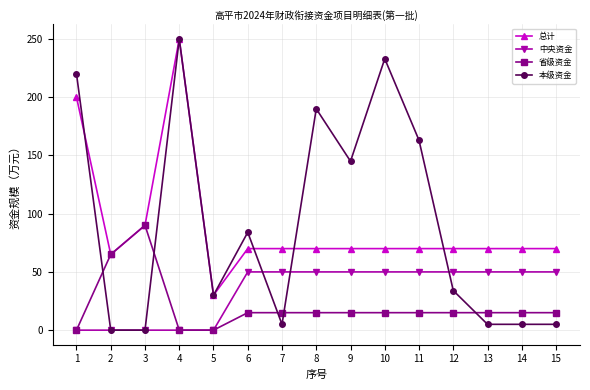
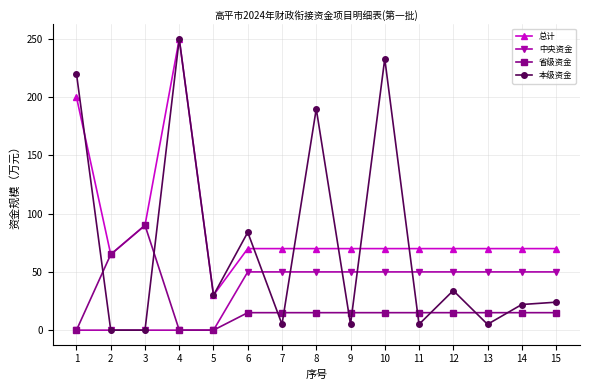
本级资金, 9: 145 -> 5
本级资金, 11: 163 -> 5
本级资金, 14: 5 -> 22
本级资金, 15: 5 -> 24
